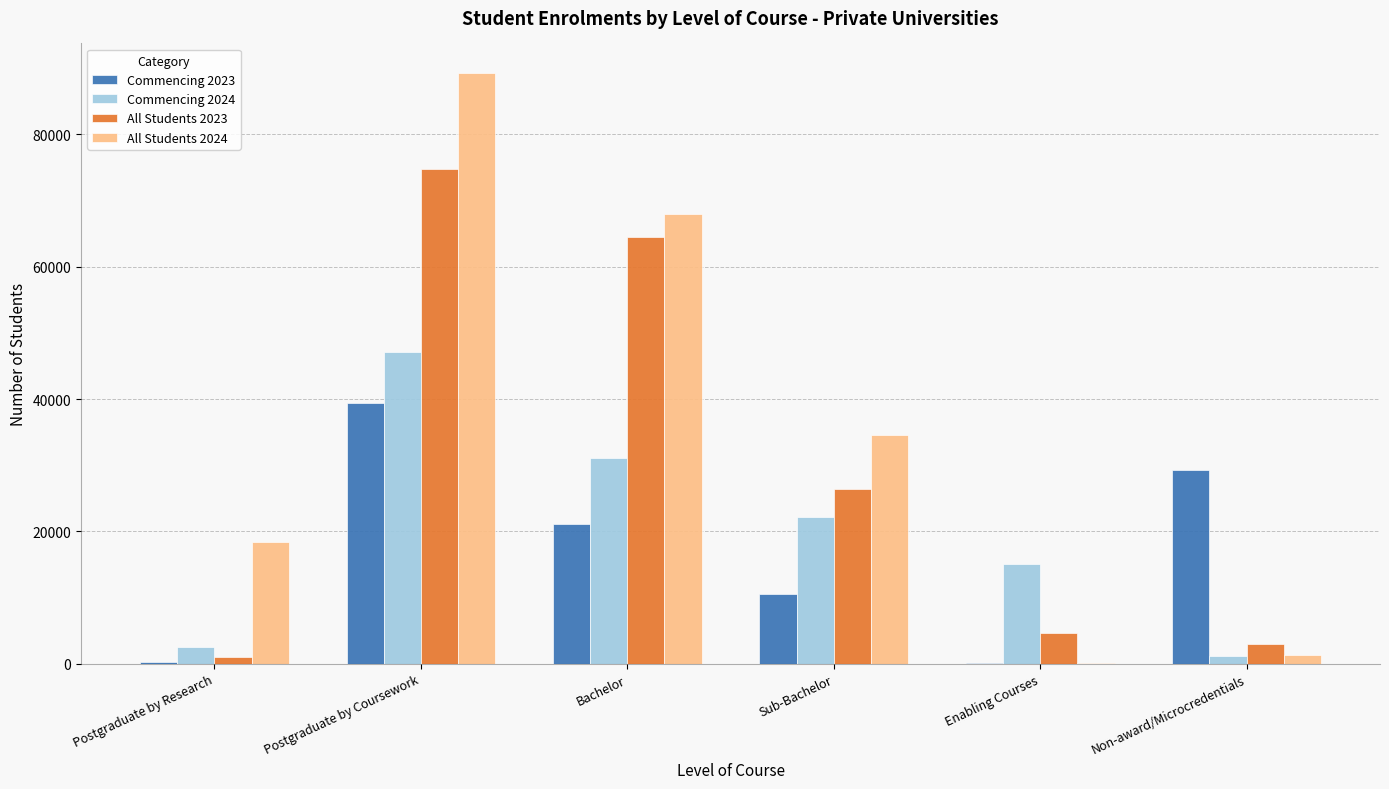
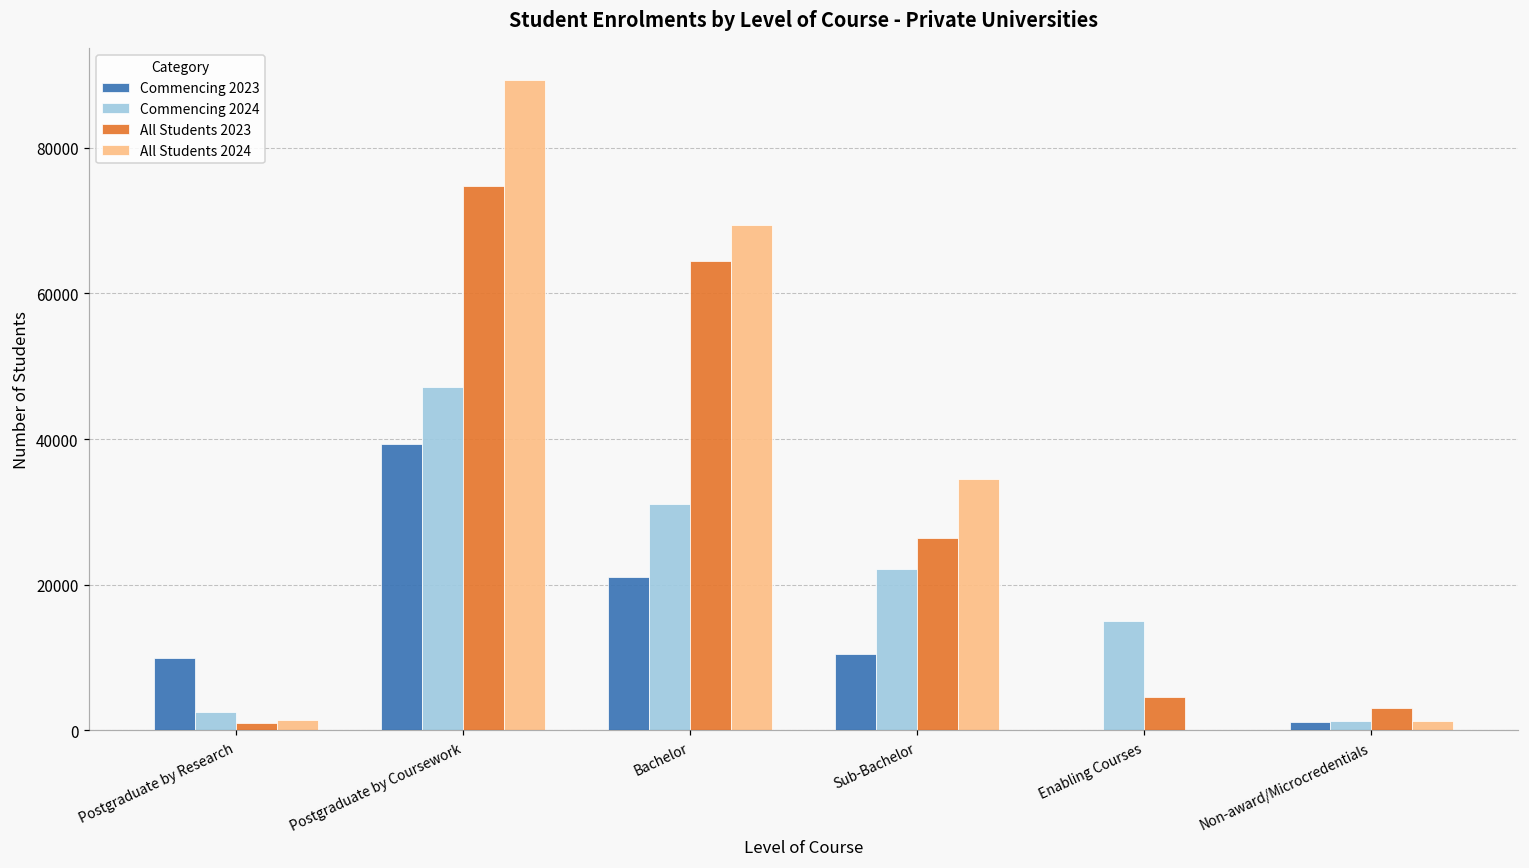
Commencing 2023, Postgraduate by Research: 0 -> 10000
All Students 2024, Postgraduate by Research: 18000 -> 1000
All Students 2024, Bachelor: 68000 -> 69000
Commencing 2023, Non-award/Microcredentials: 29000 -> 1000
